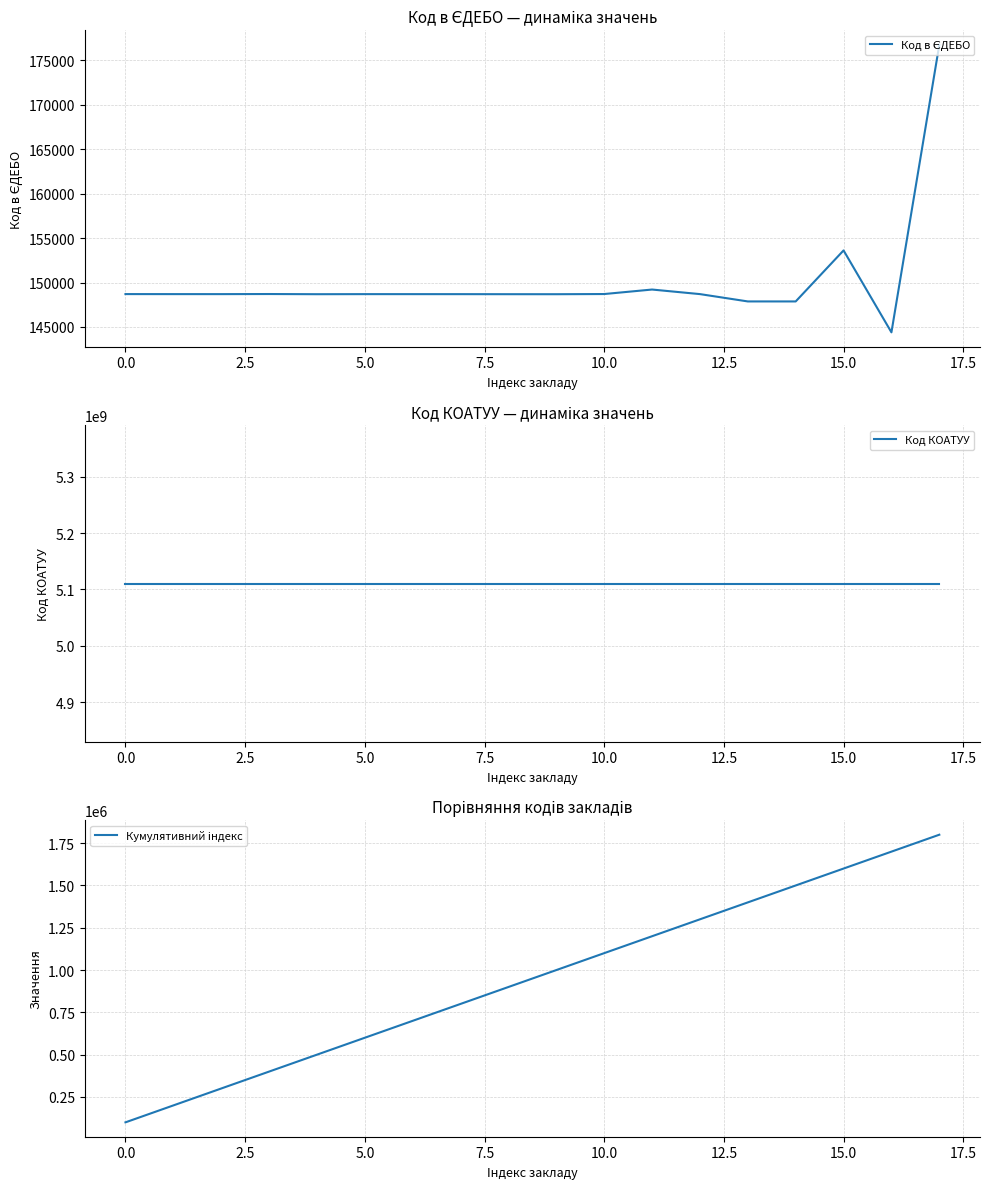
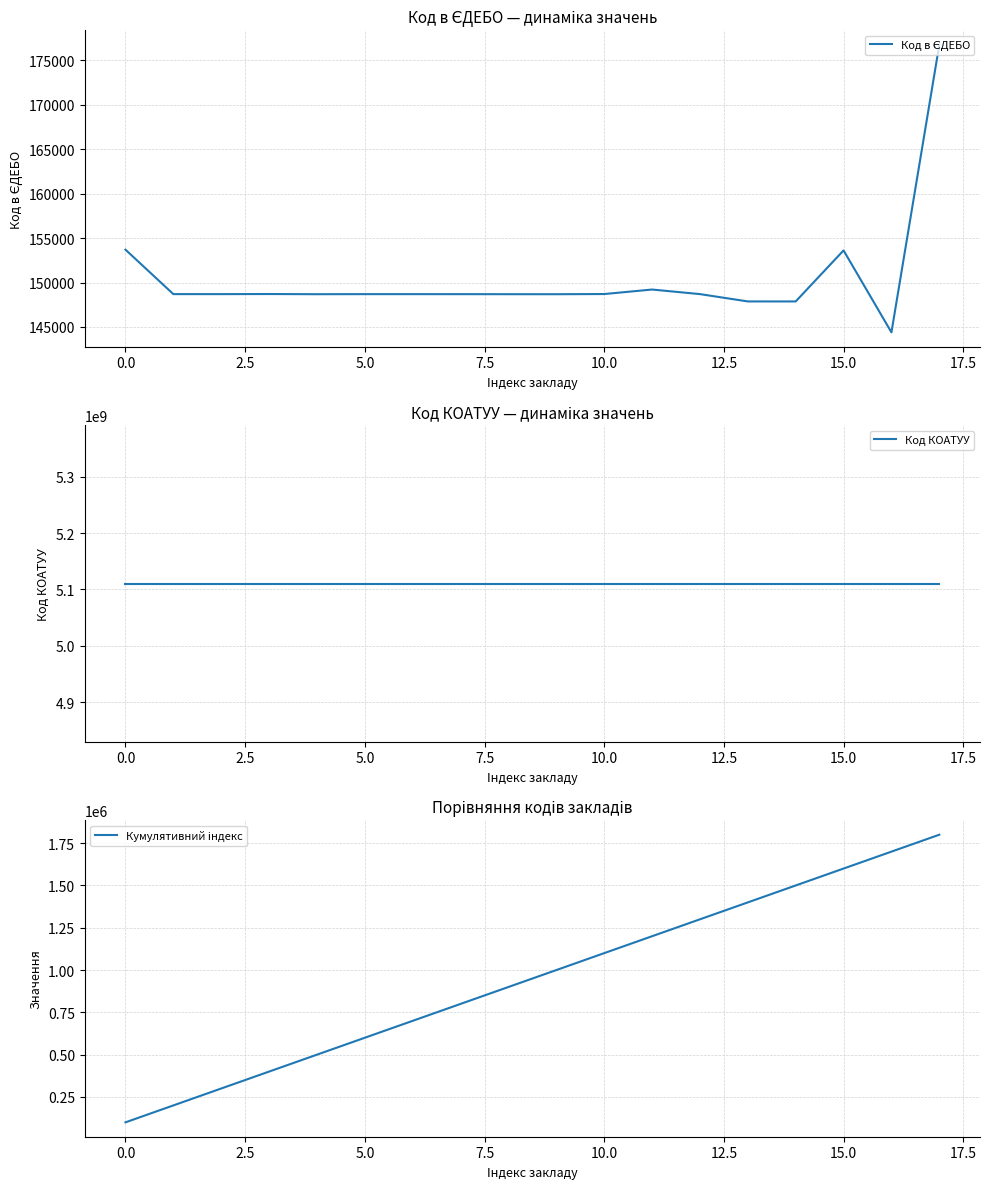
Код в ЄДЕБО — динаміка значень, 0.0: 149000 -> 154000
